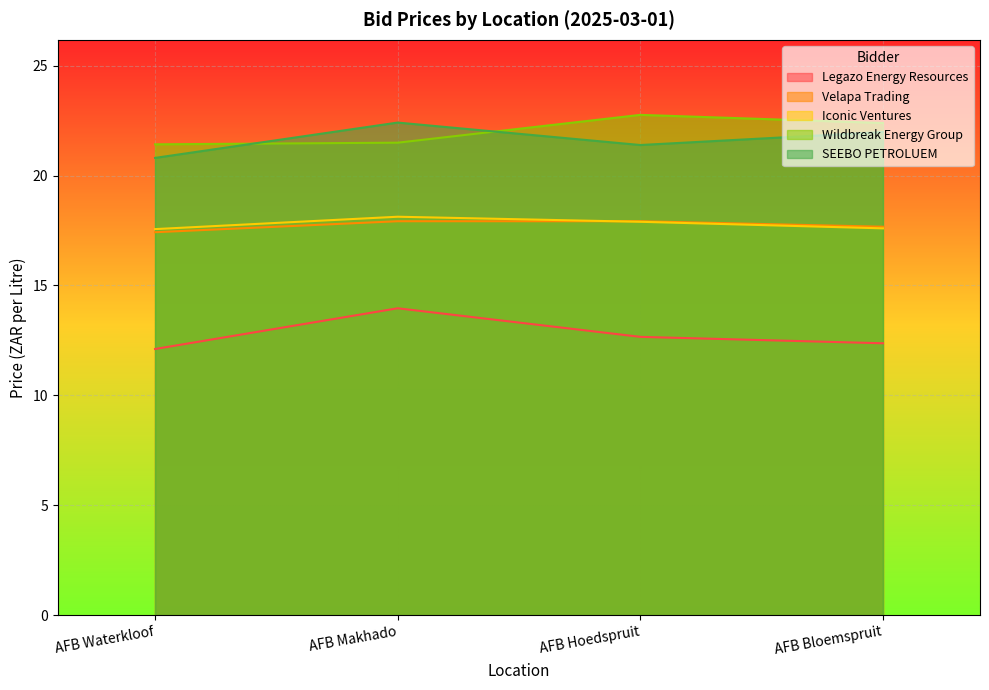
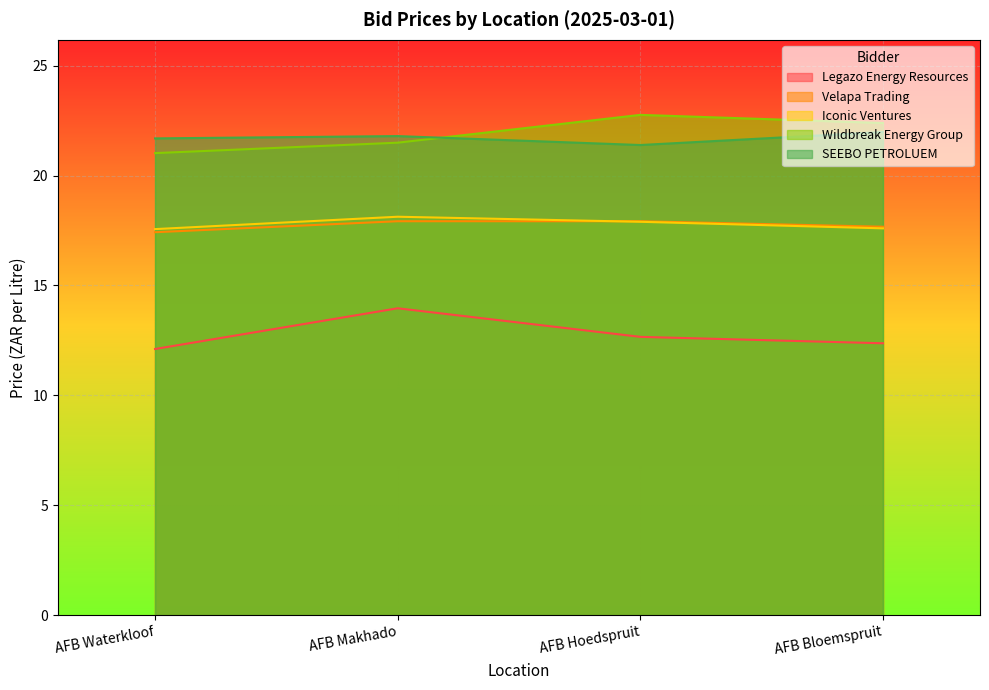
Wildbreak Energy Group, AFB Waterkloof: 21.4 -> 21.0
SEEBO PETROLUEM, AFB Waterkloof: 20.8 -> 21.7
SEEBO PETROLUEM, AFB Makhado: 22.4 -> 21.8
